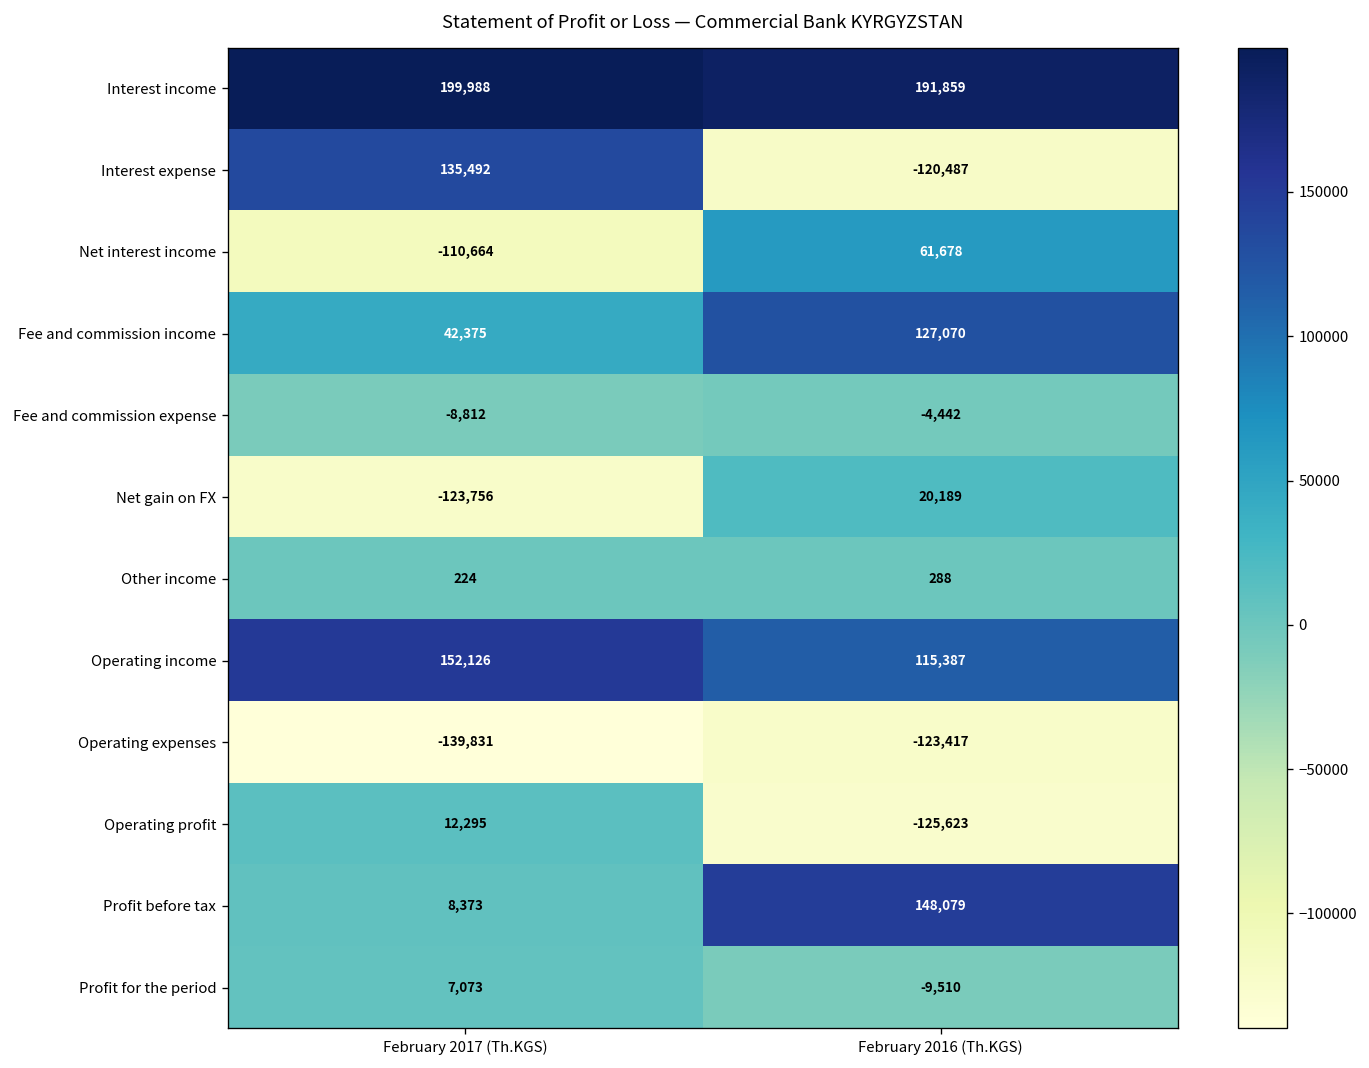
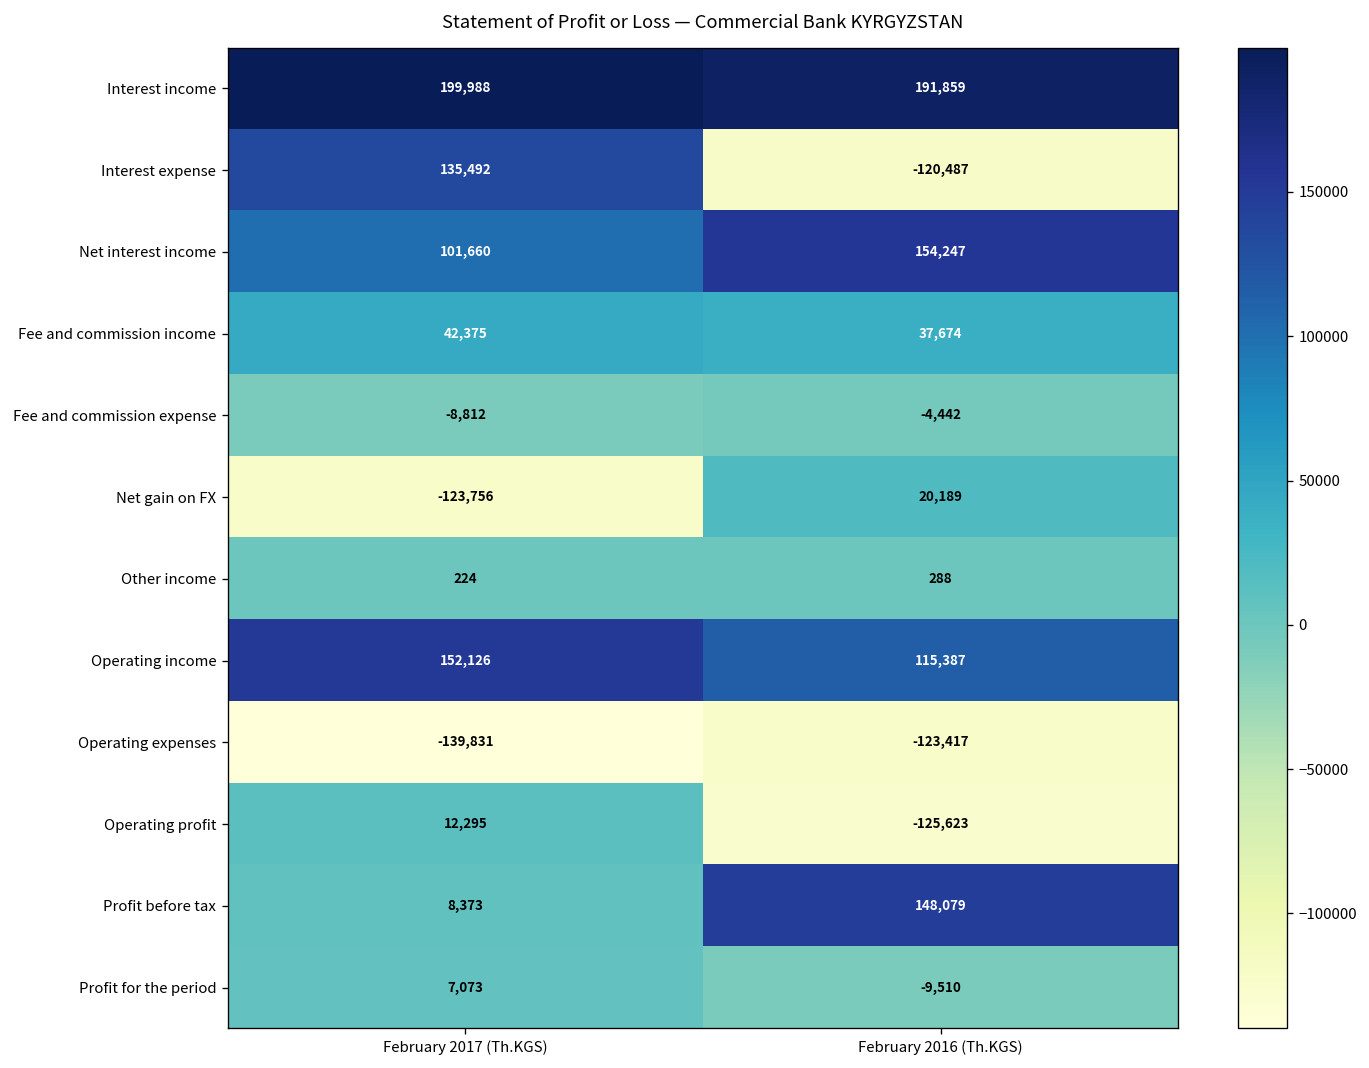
Net interest income, February 2017 (Th.KGS): -110,664 -> 101,660
Net interest income, February 2016 (Th.KGS): 61,678 -> 154,247
Fee and commission income, February 2016 (Th.KGS): 127,070 -> 37,674
